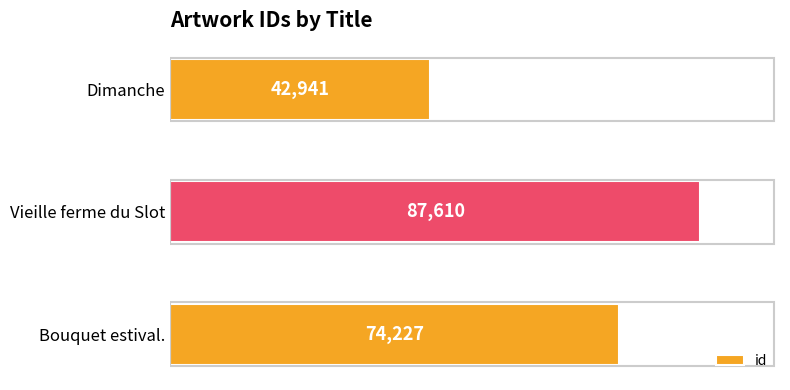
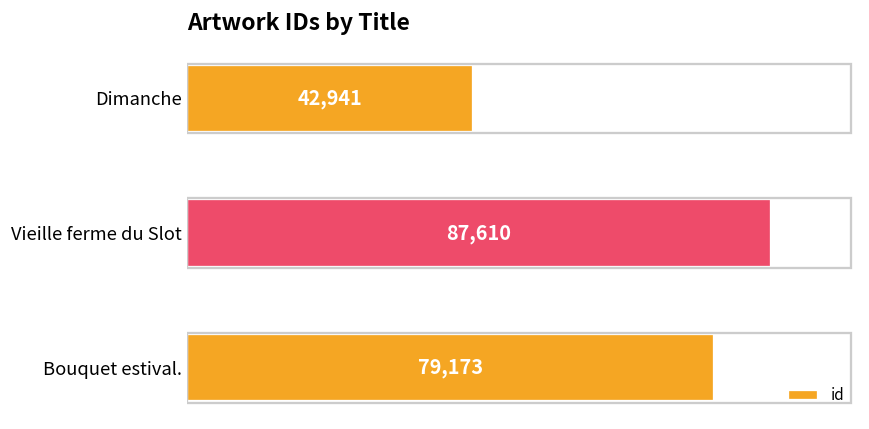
Bouquet estival.: 74,227 -> 79,173
